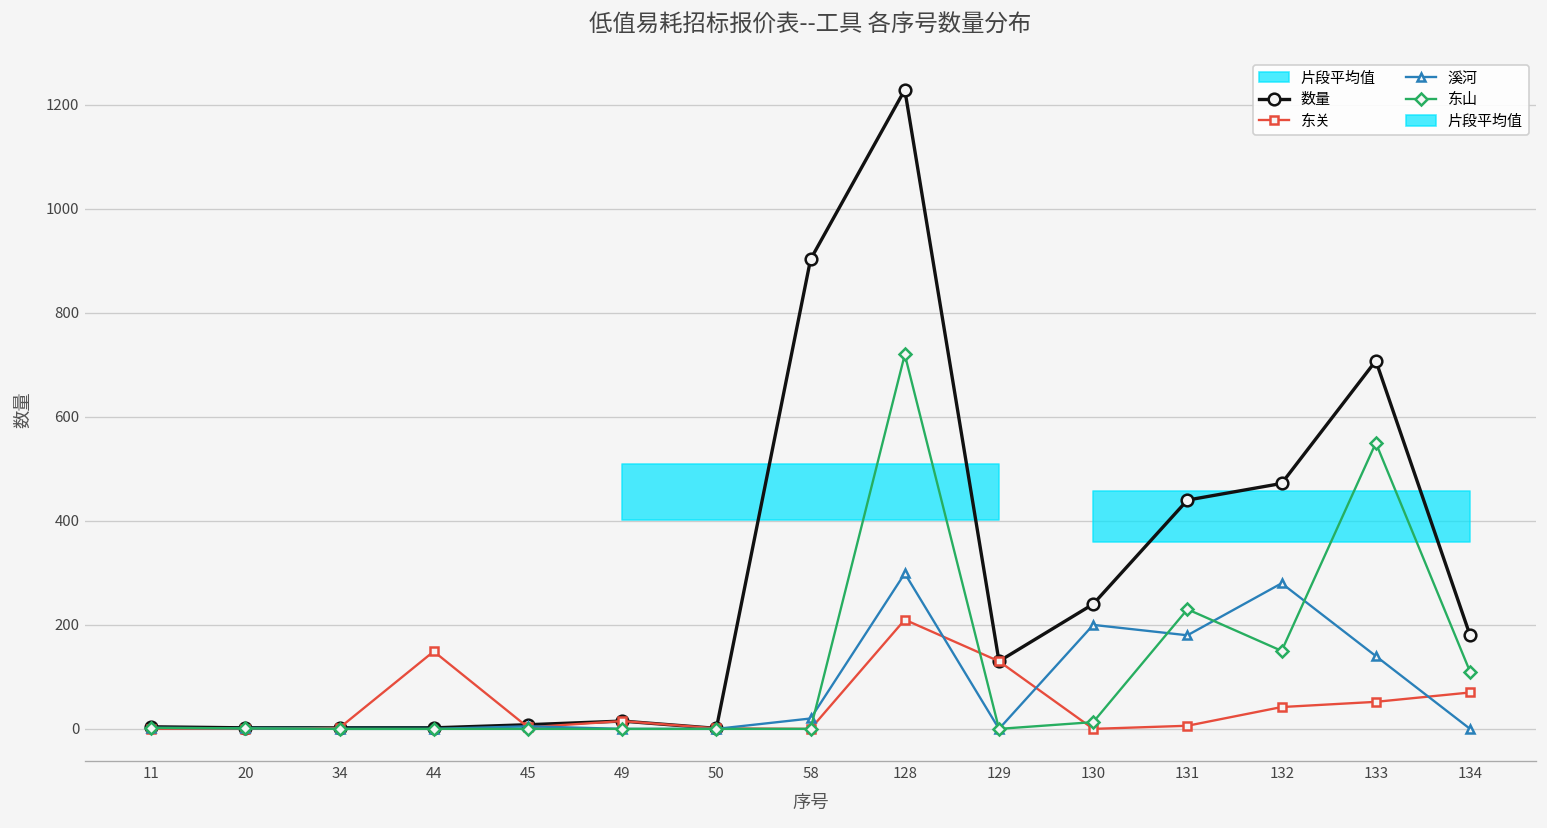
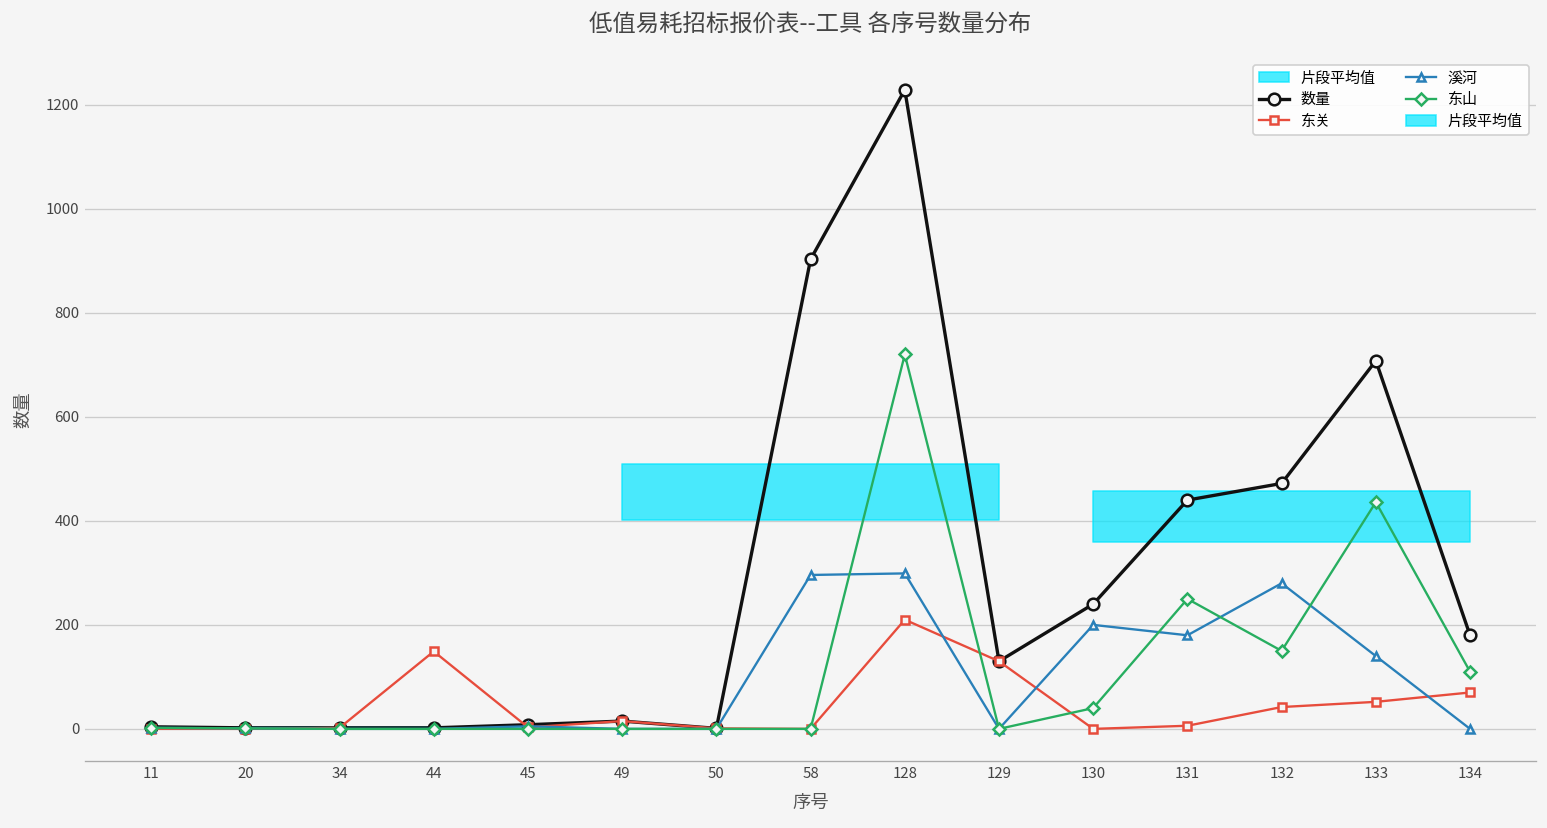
溪河, 58: 20 -> 300
东山, 130: 10 -> 40
东山, 131: 230 -> 250
东山, 133: 550 -> 440
